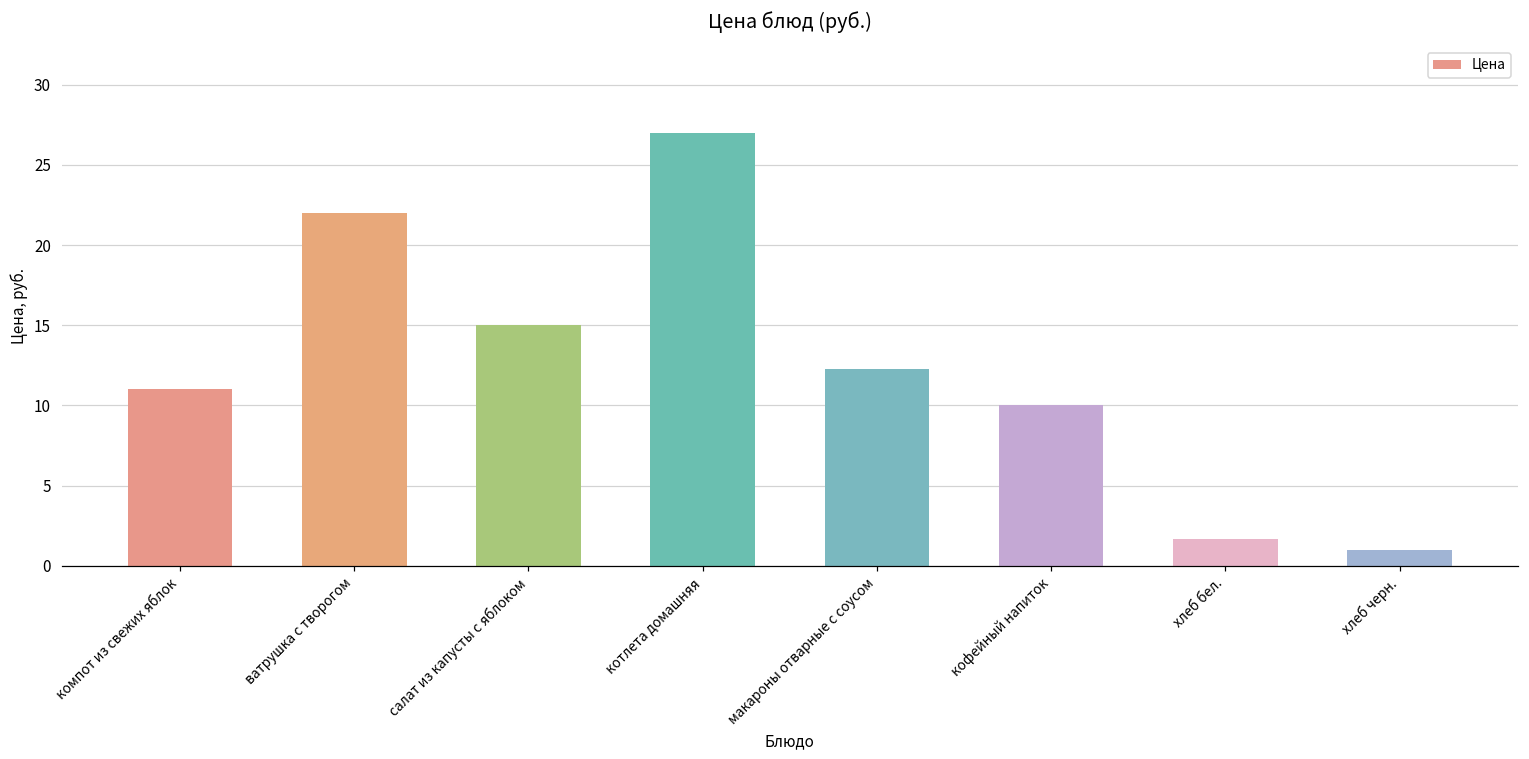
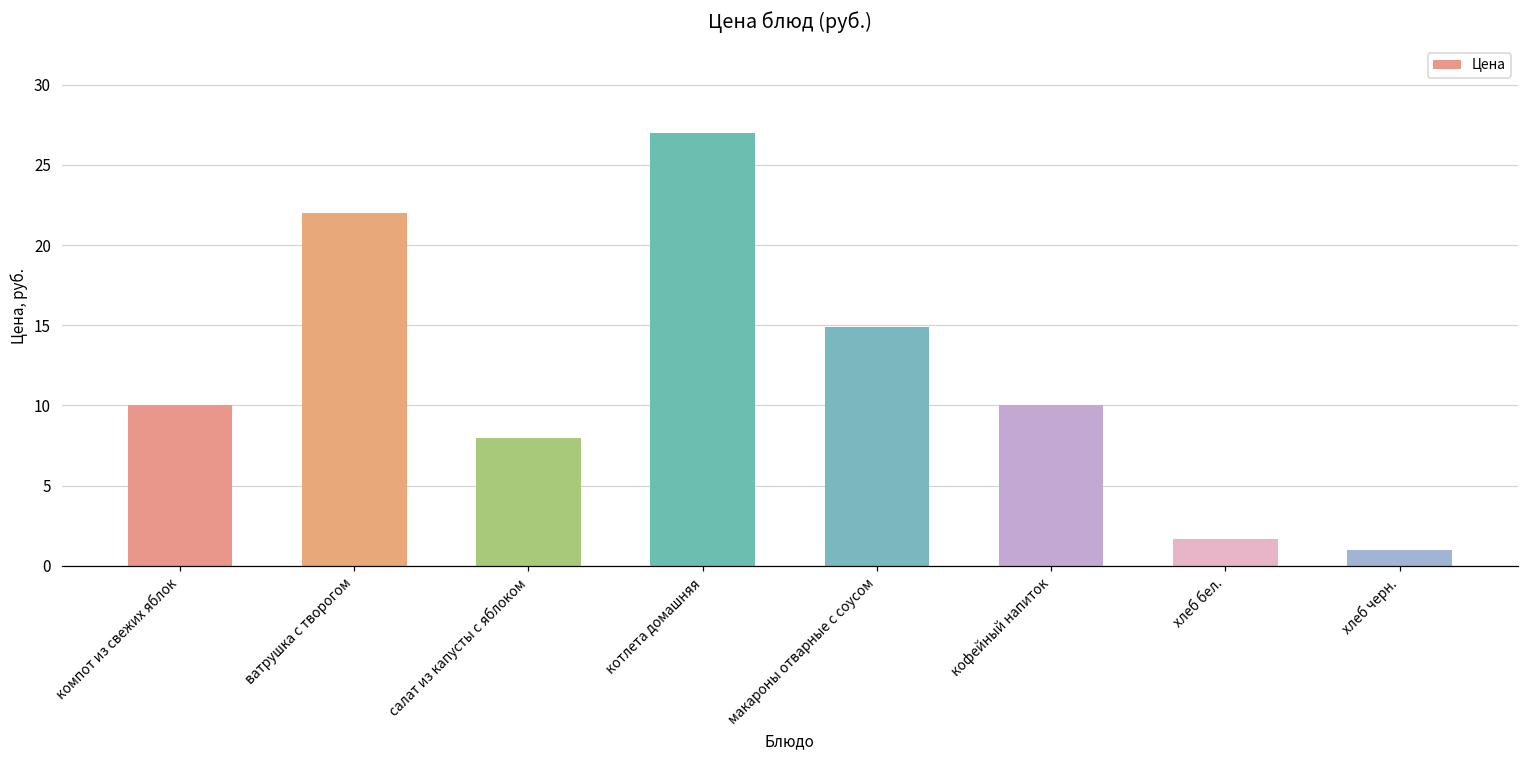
компот из свежих яблок: 11 -> 10
салат из капусты с яблоком: 15 -> 8
макароны отварные с соусом: 12.3 -> 14.9
